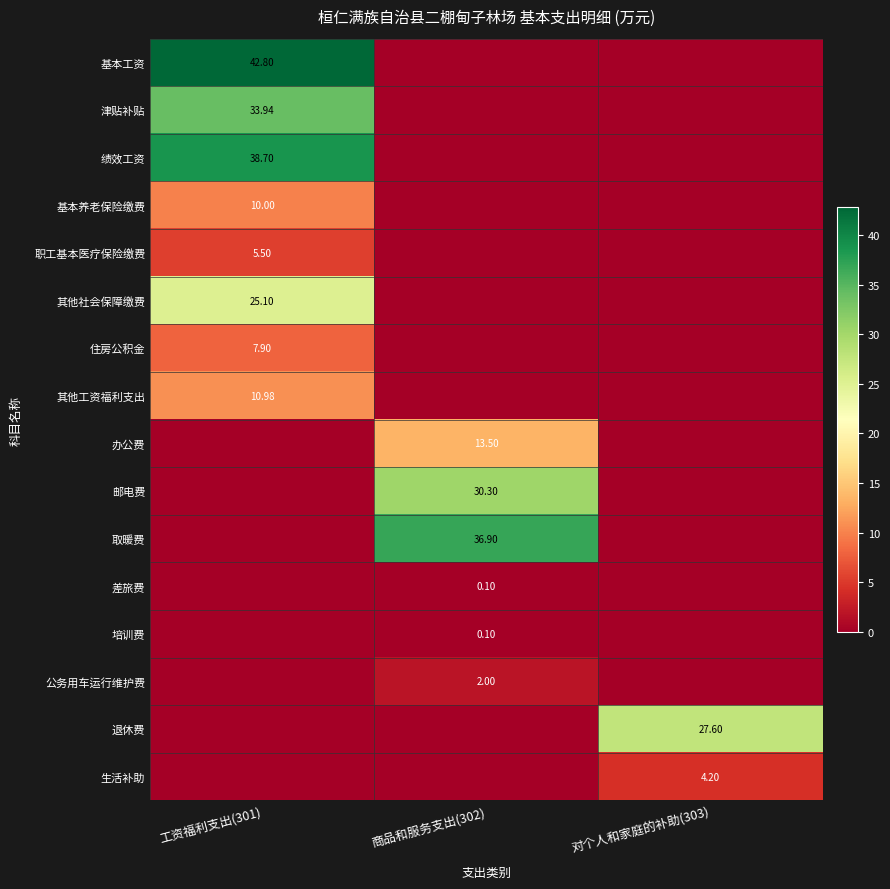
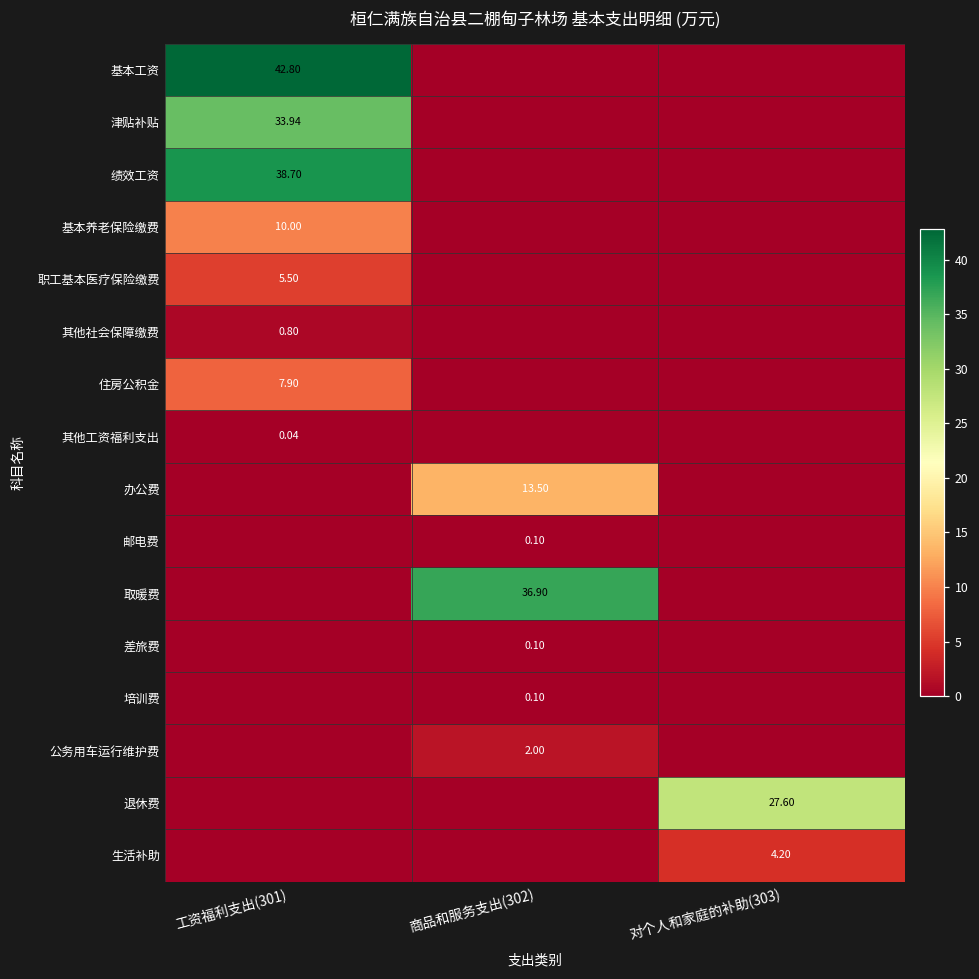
其他社会保障缴费, 工资福利支出(301): 25.10 -> 0.80
其他工资福利支出, 工资福利支出(301): 10.98 -> 0.04
邮电费, 商品和服务支出(302): 30.30 -> 0.10
